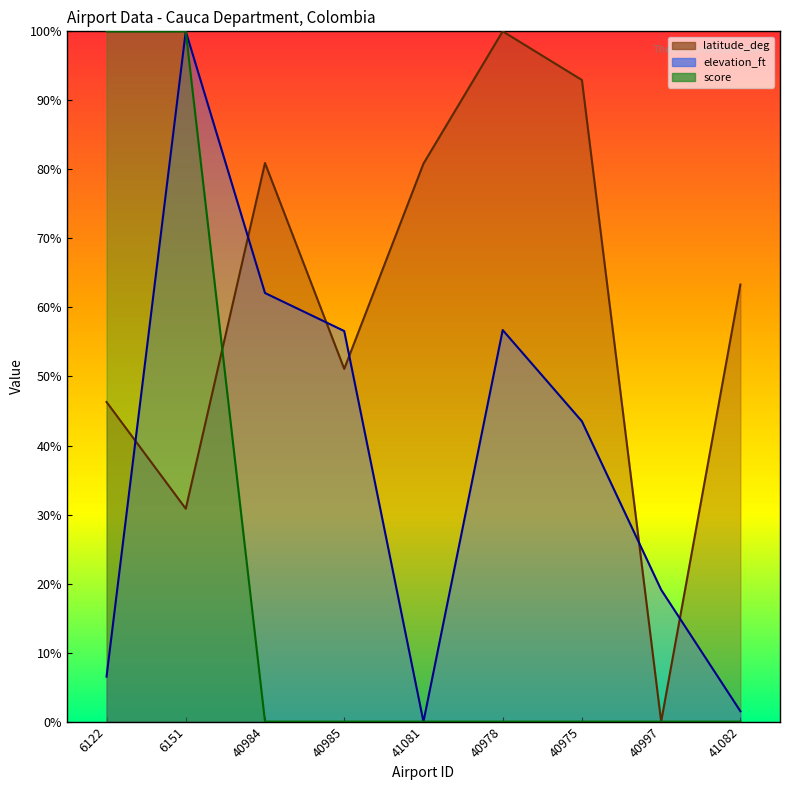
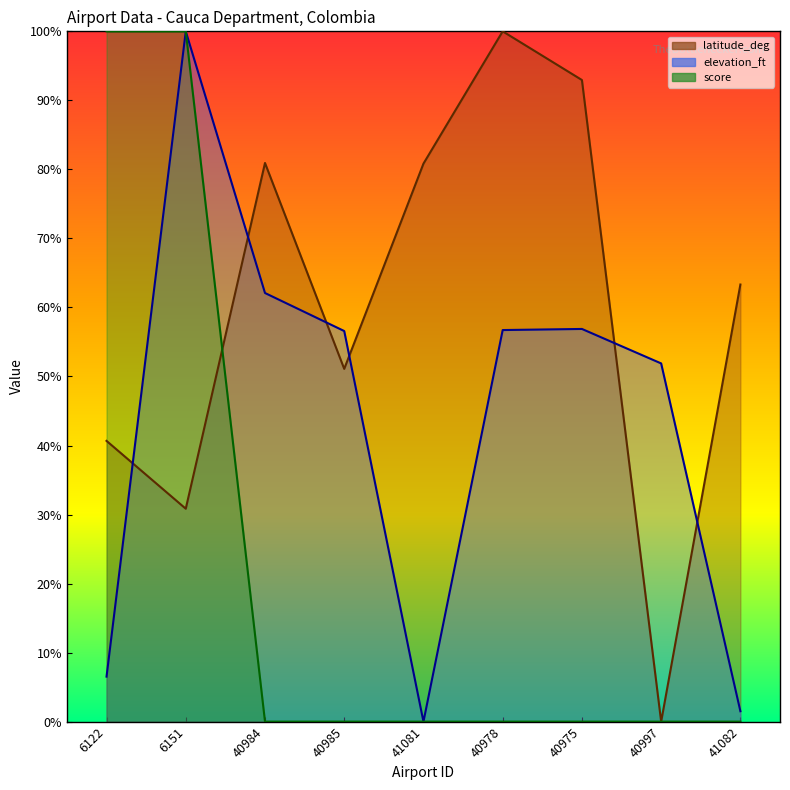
latitude_deg, 6122: 46% -> 41%
elevation_ft, 40975: 44% -> 57%
elevation_ft, 40997: 19% -> 52%
